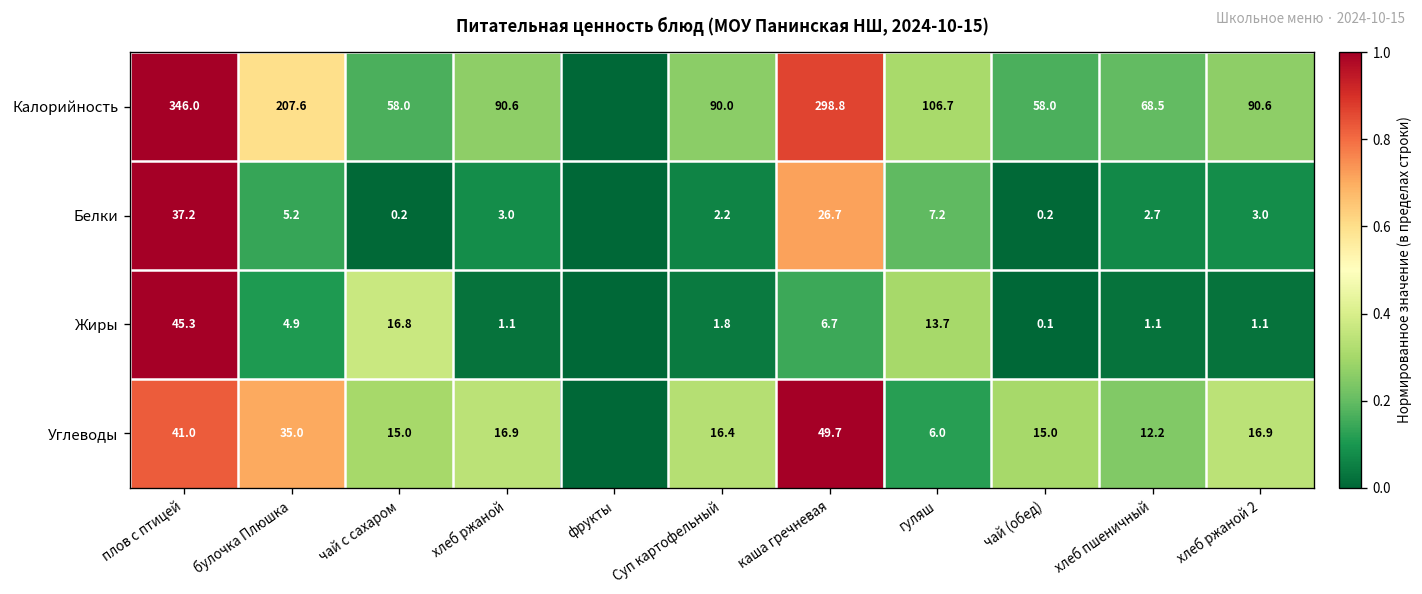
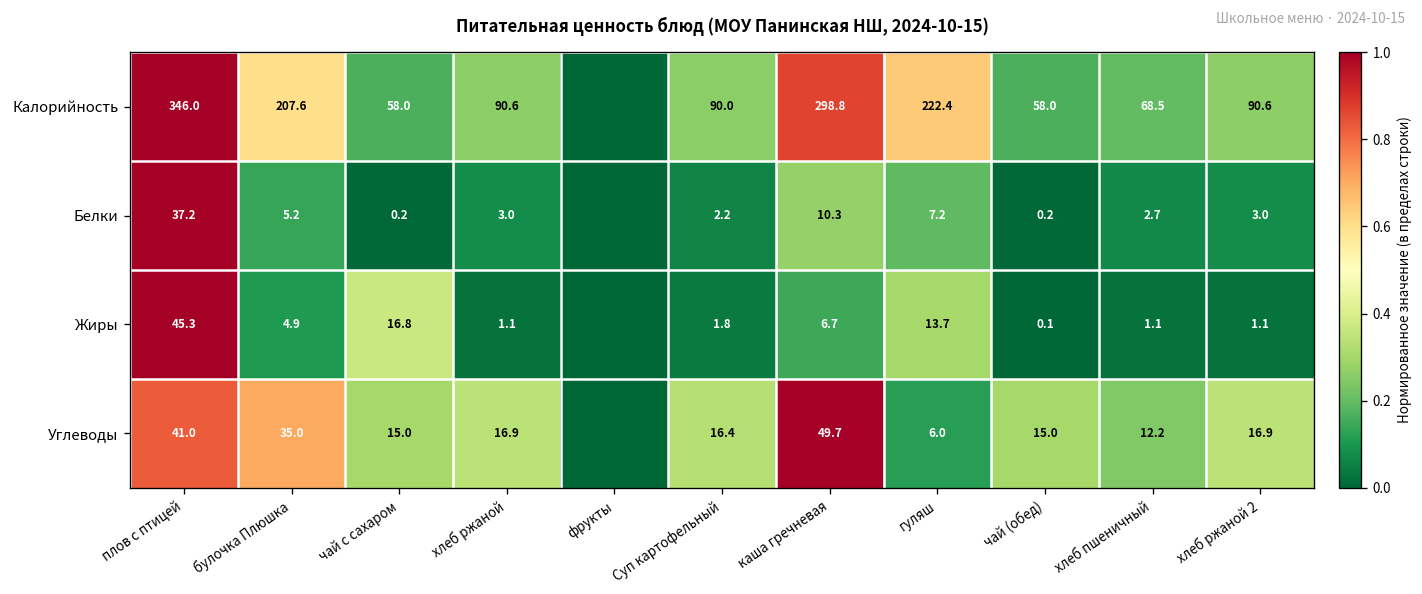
Калорийность, гуляш: 106.7 -> 222.4
Белки, каша гречневая: 26.7 -> 10.3
